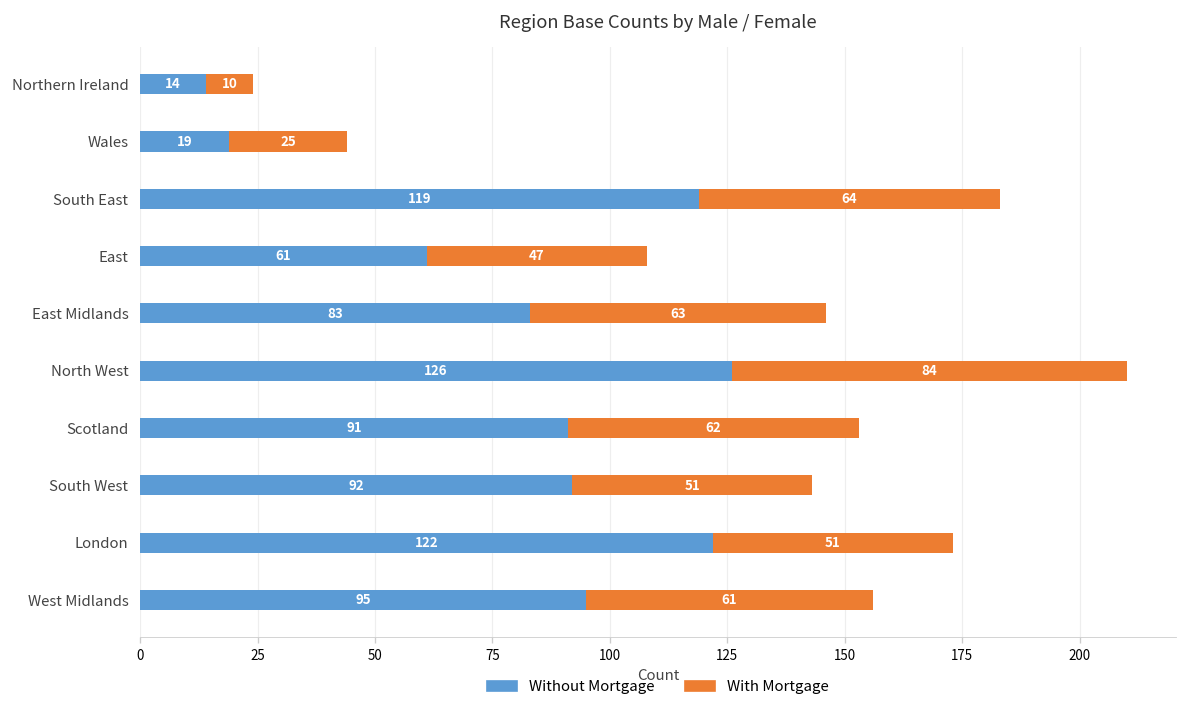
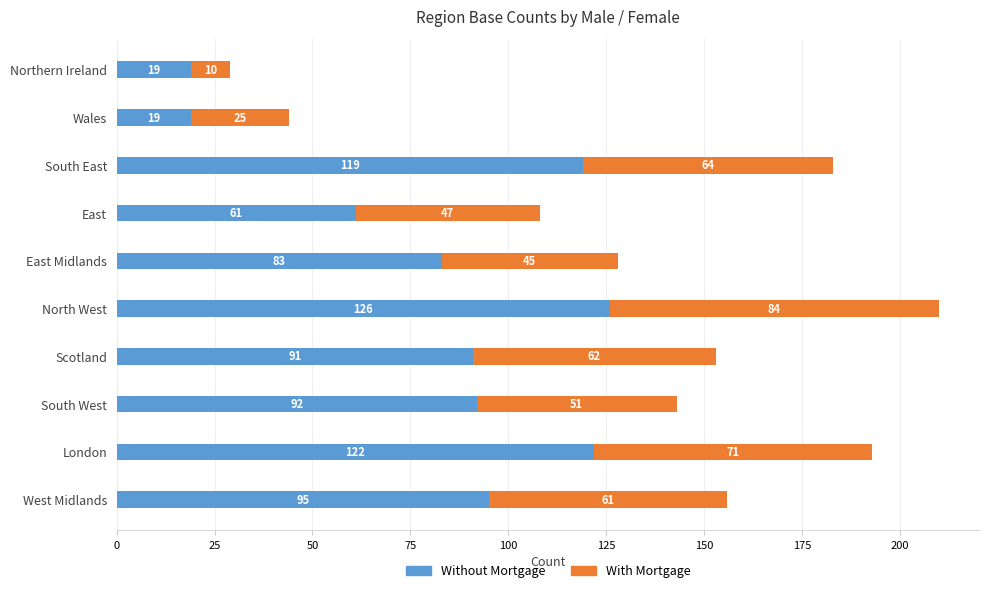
Without Mortgage, Northern Ireland: 14 -> 19
With Mortgage, East Midlands: 63 -> 45
With Mortgage, London: 51 -> 71
